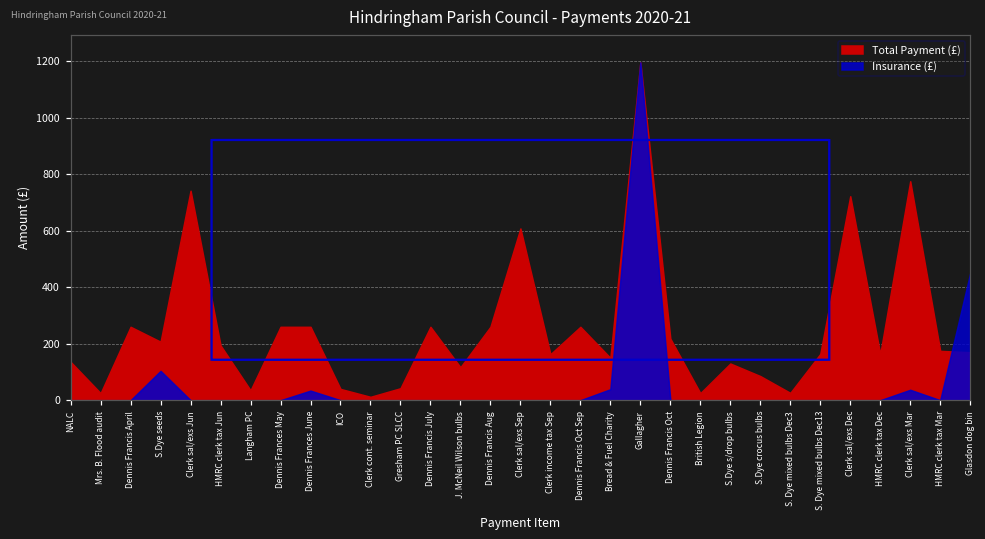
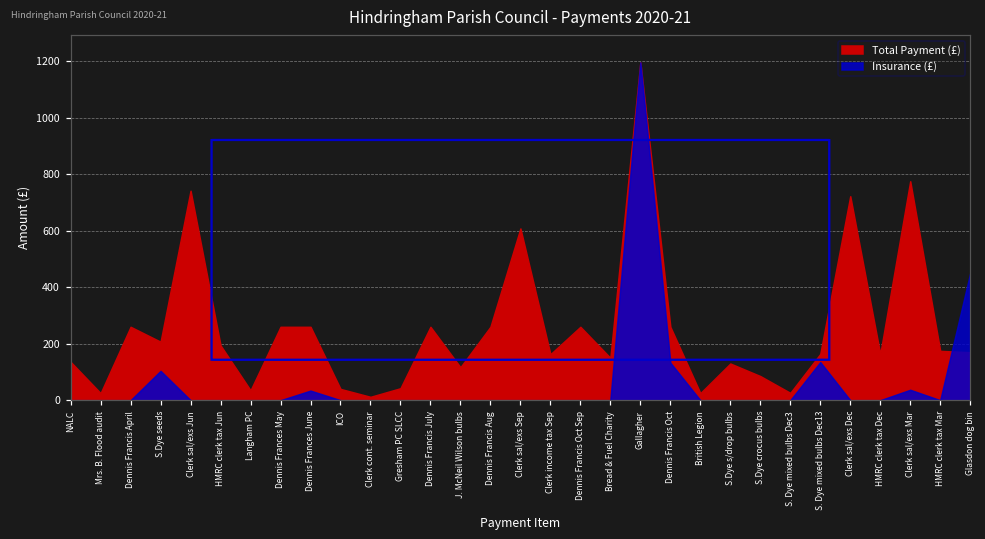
Insurance (£), Bread & Fuel Charity: 40 -> 0
Total Payment (£), Dennis Francis Oct: 220 -> 260
Insurance (£), Dennis Francis Oct: 0 -> 130
Insurance (£), S. Dye mixed bulbs Dec13: 0 -> 140
